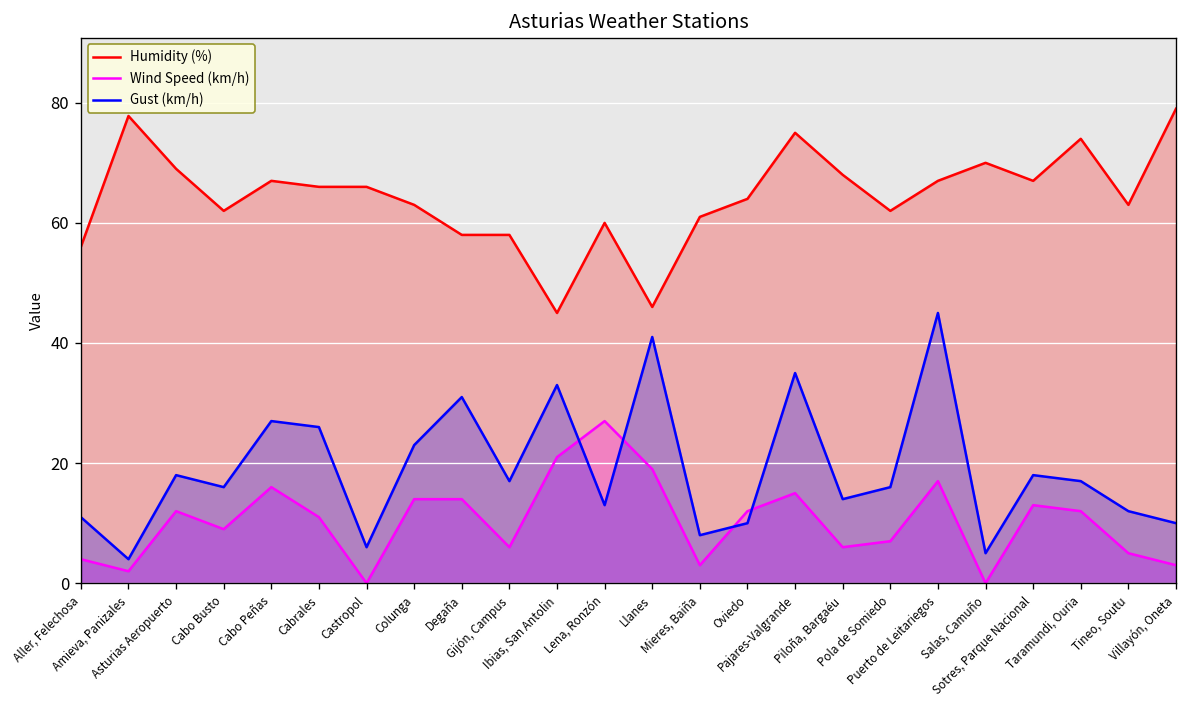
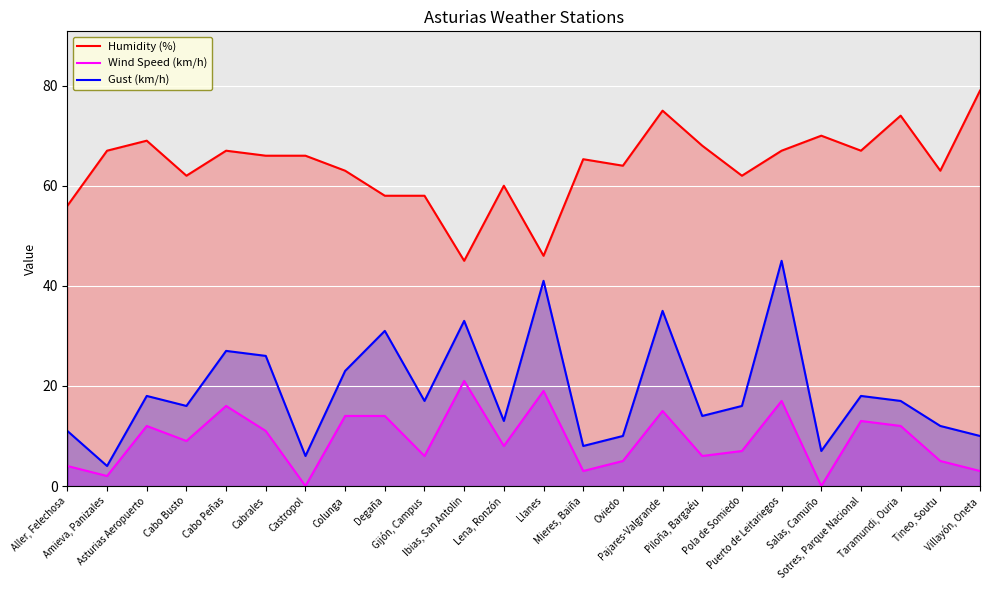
Humidity (%), Amieva, Panizales: 78 -> 67
Wind Speed (km/h), Lena, Ronzón: 27 -> 8
Humidity (%), Mieres, Baiña: 61 -> 65
Wind Speed (km/h), Oviedo: 12 -> 5
Gust (km/h), Salas, Camuño: 5 -> 7
